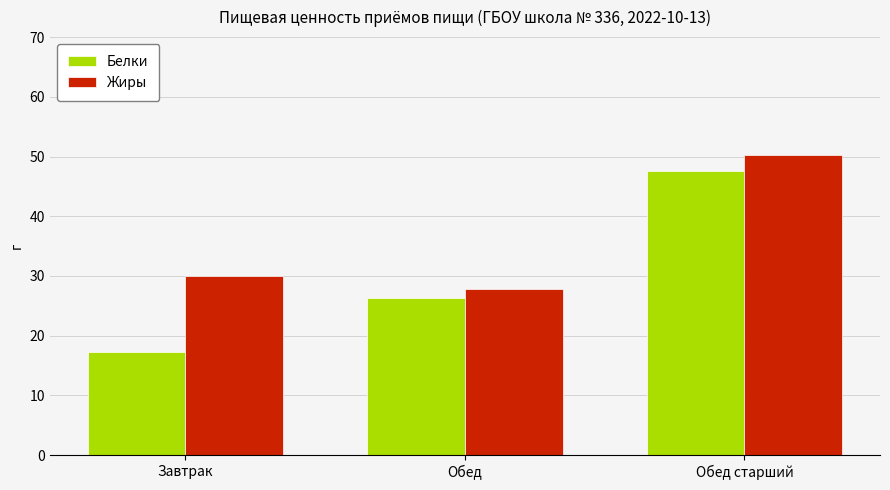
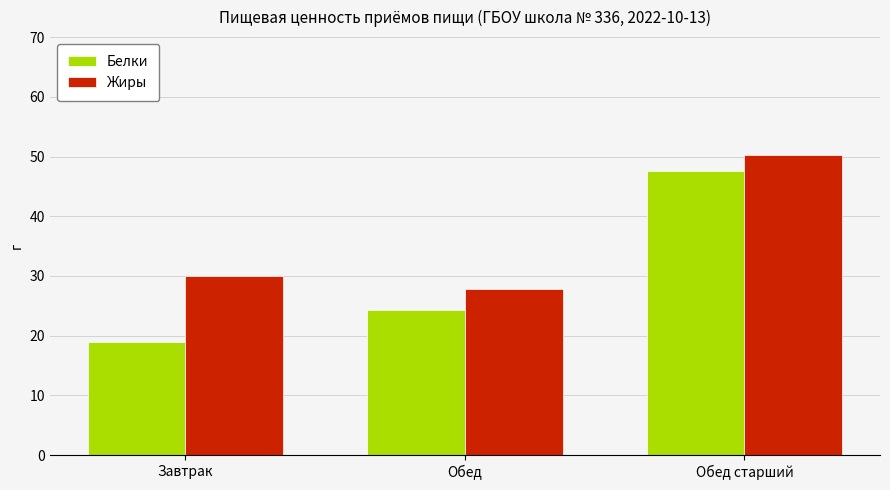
Белки, Завтрак: 17 -> 19
Белки, Обед: 26 -> 24
